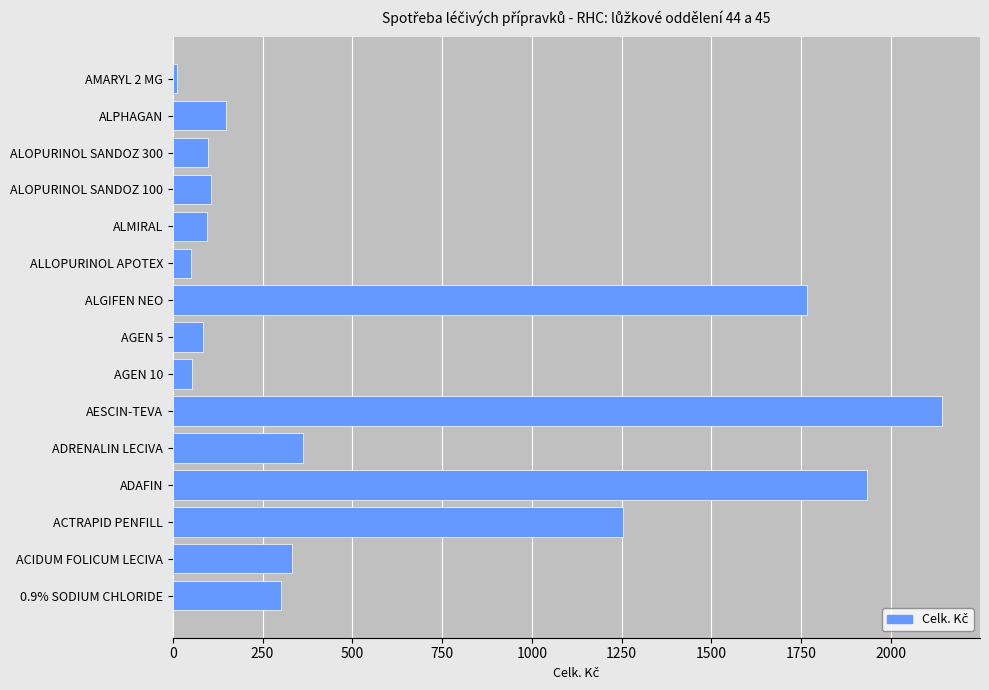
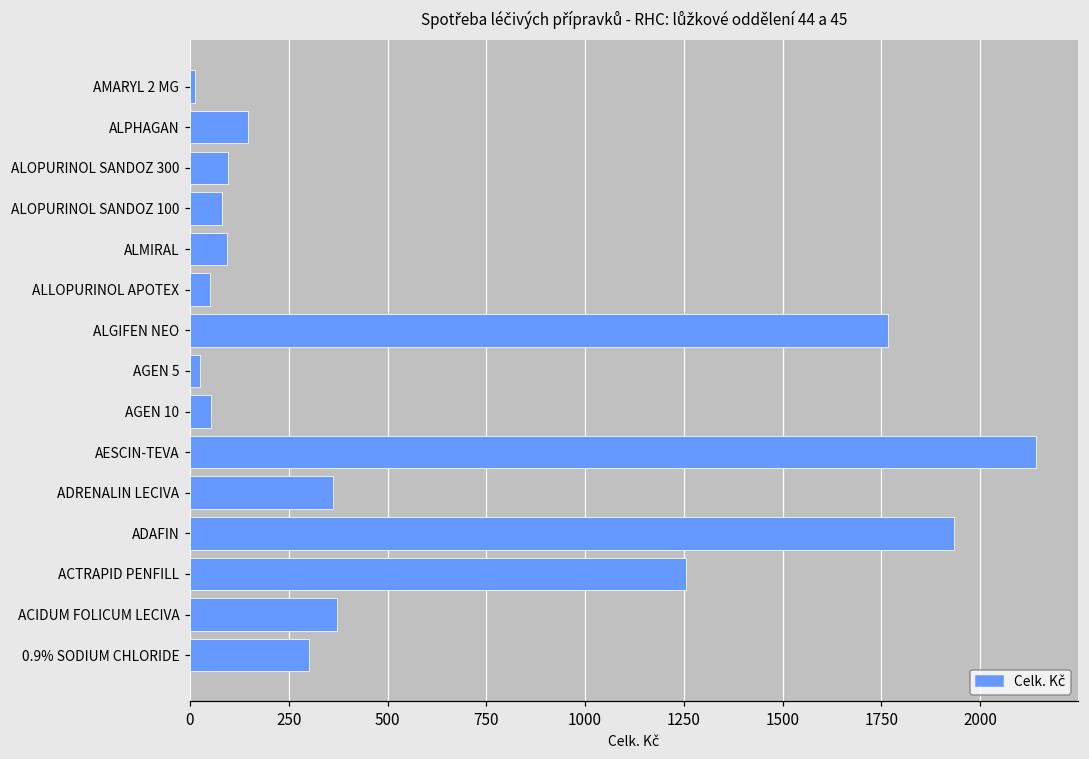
ALOPURINOL SANDOZ 100: 110 -> 80
AGEN 5: 80 -> 30
ACIDUM FOLICUM LECIVA: 330 -> 370
